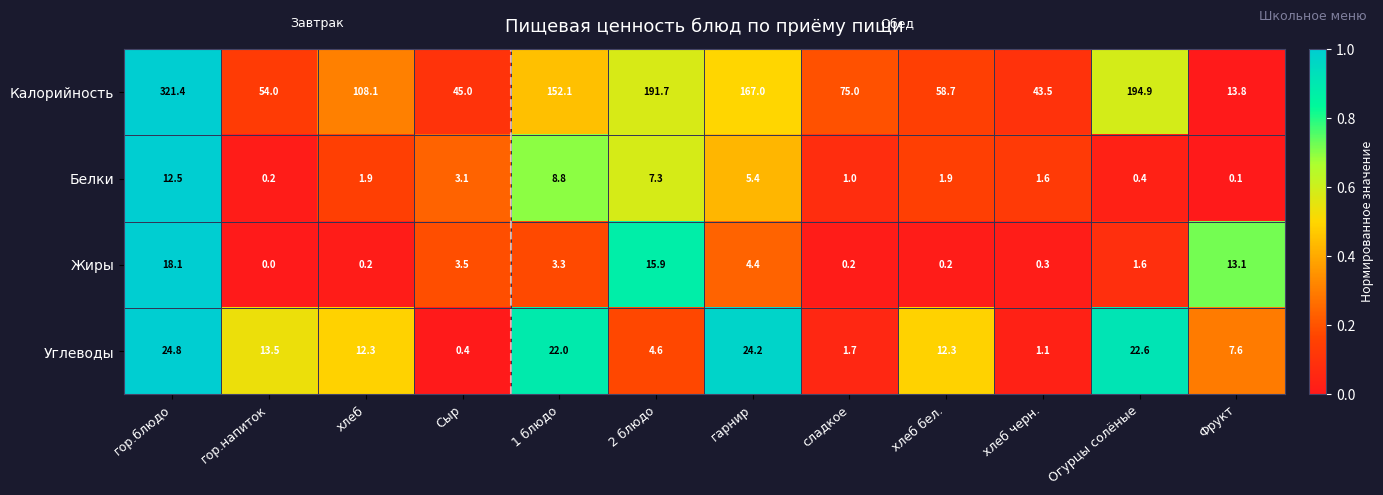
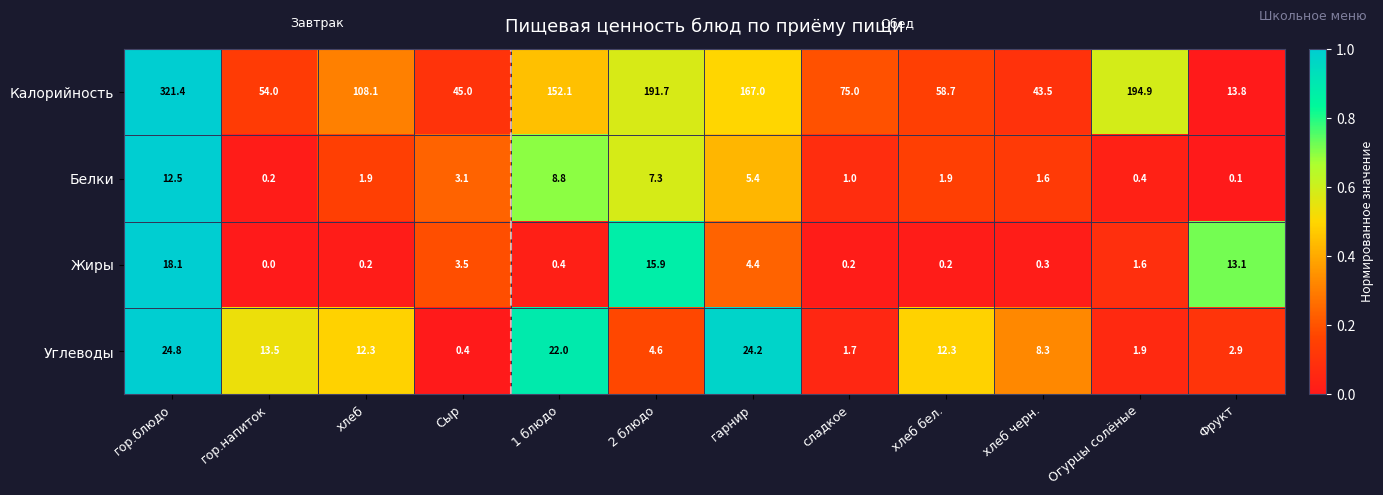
Жиры, 1 блюдо: 3.3 -> 0.4
Углеводы, хлеб черн.: 1.1 -> 8.3
Углеводы, Огурцы солёные: 22.6 -> 1.9
Углеводы, Фрукт: 7.6 -> 2.9
